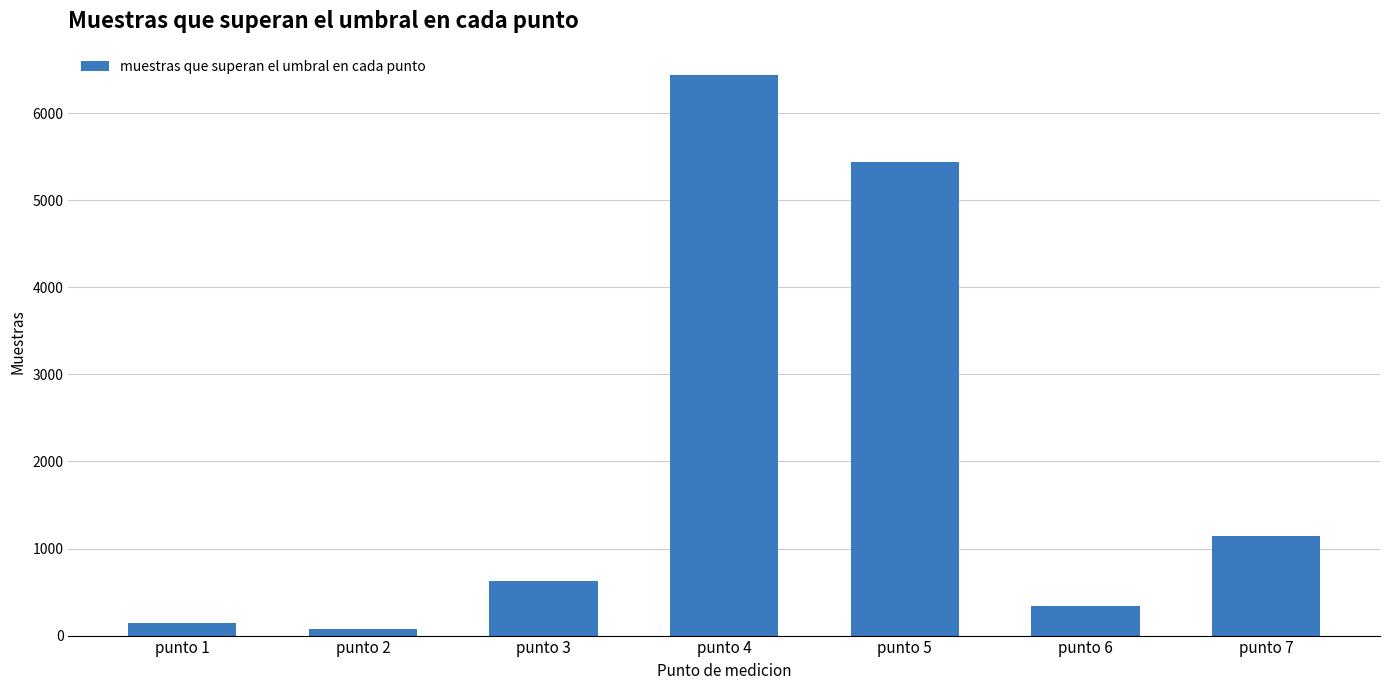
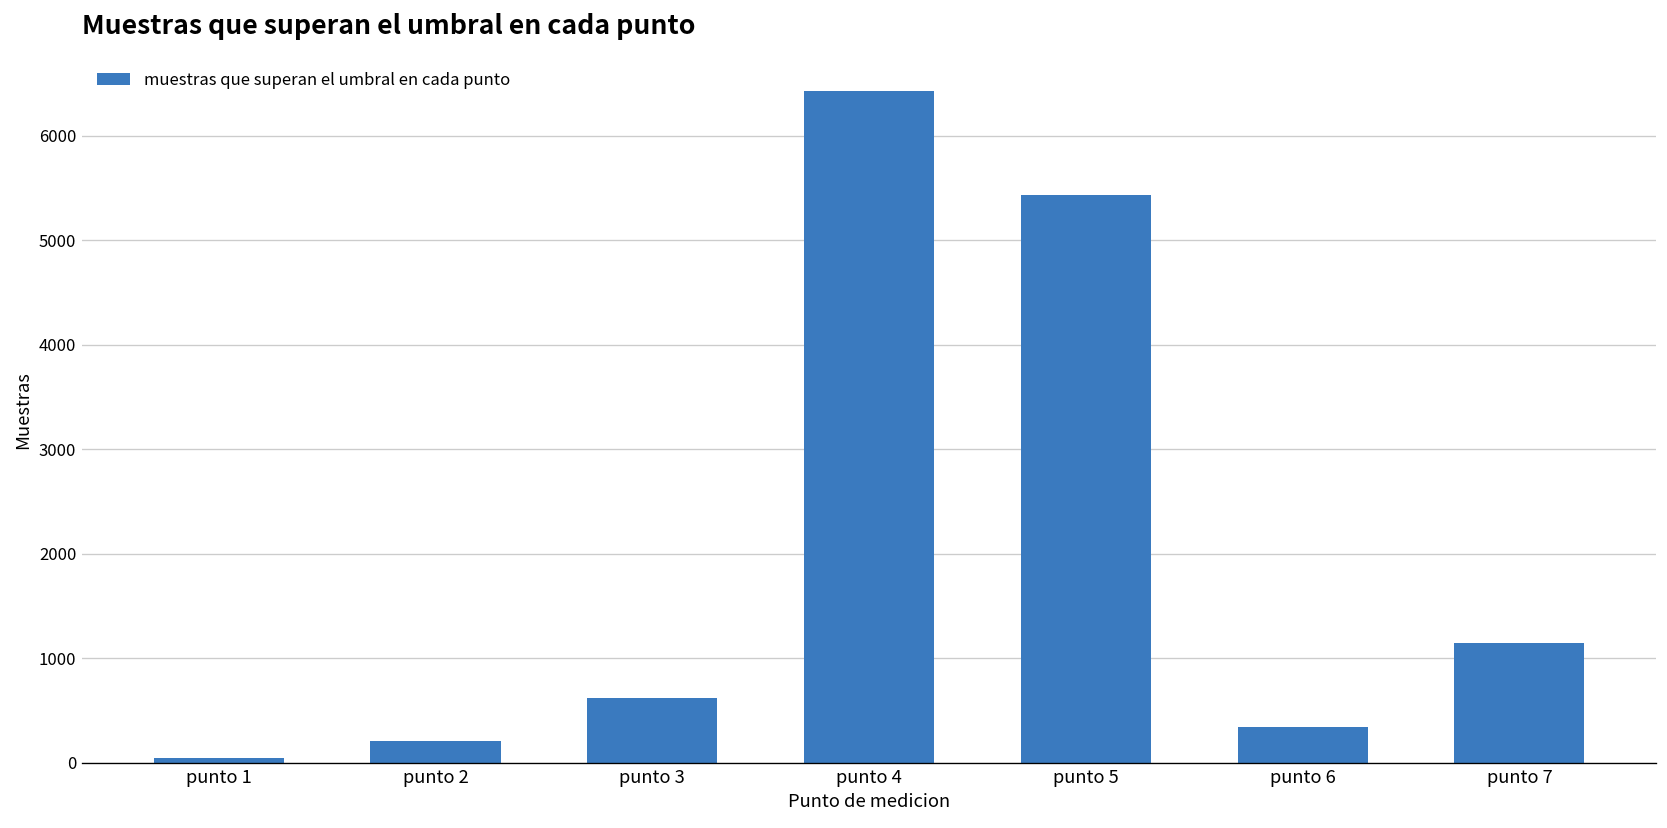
punto 1: 100 -> 0
punto 2: 100 -> 200
